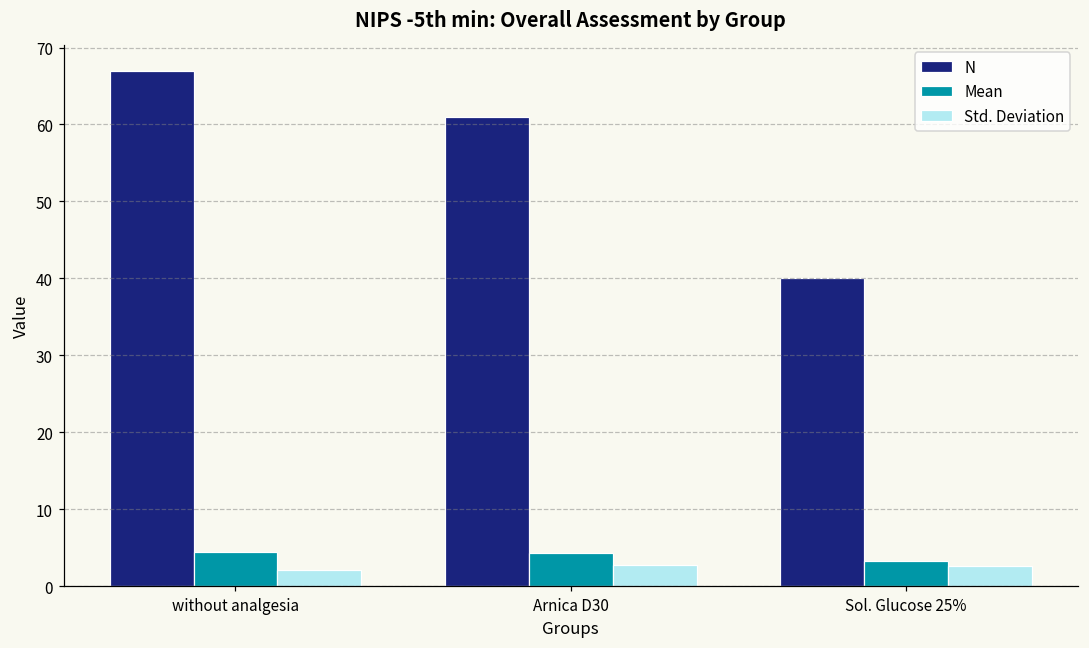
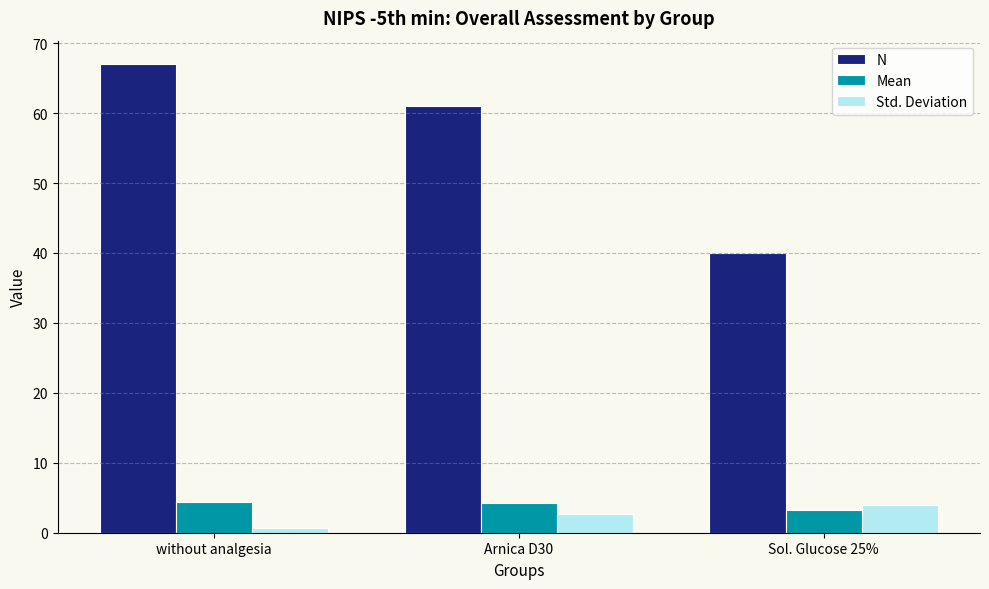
Std. Deviation, without analgesia: 2 -> 1
Std. Deviation, Sol. Glucose 25%: 3 -> 4
